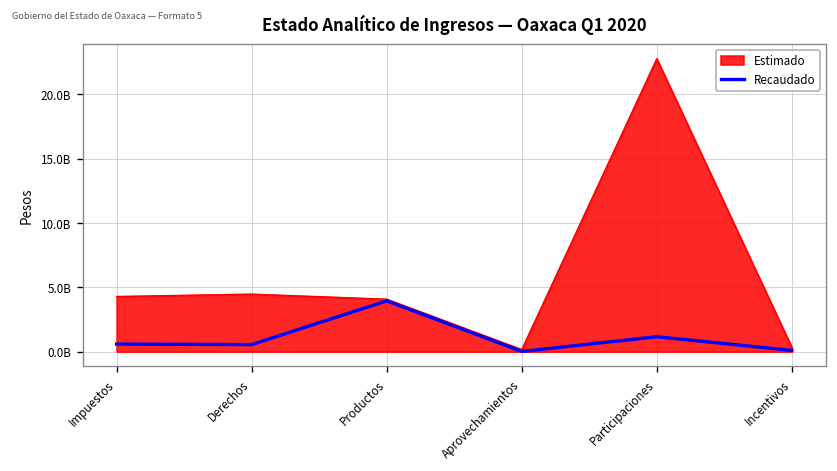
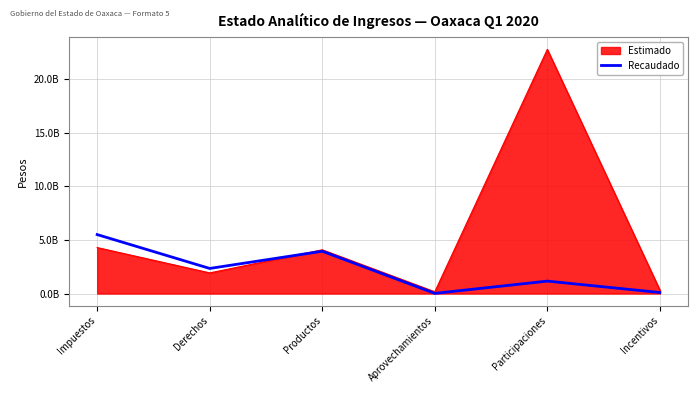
Recaudado, Impuestos: 600000000 -> 5500000000
Estimado, Derechos: 4500000000 -> 1900000000
Recaudado, Derechos: 500000000 -> 2300000000
